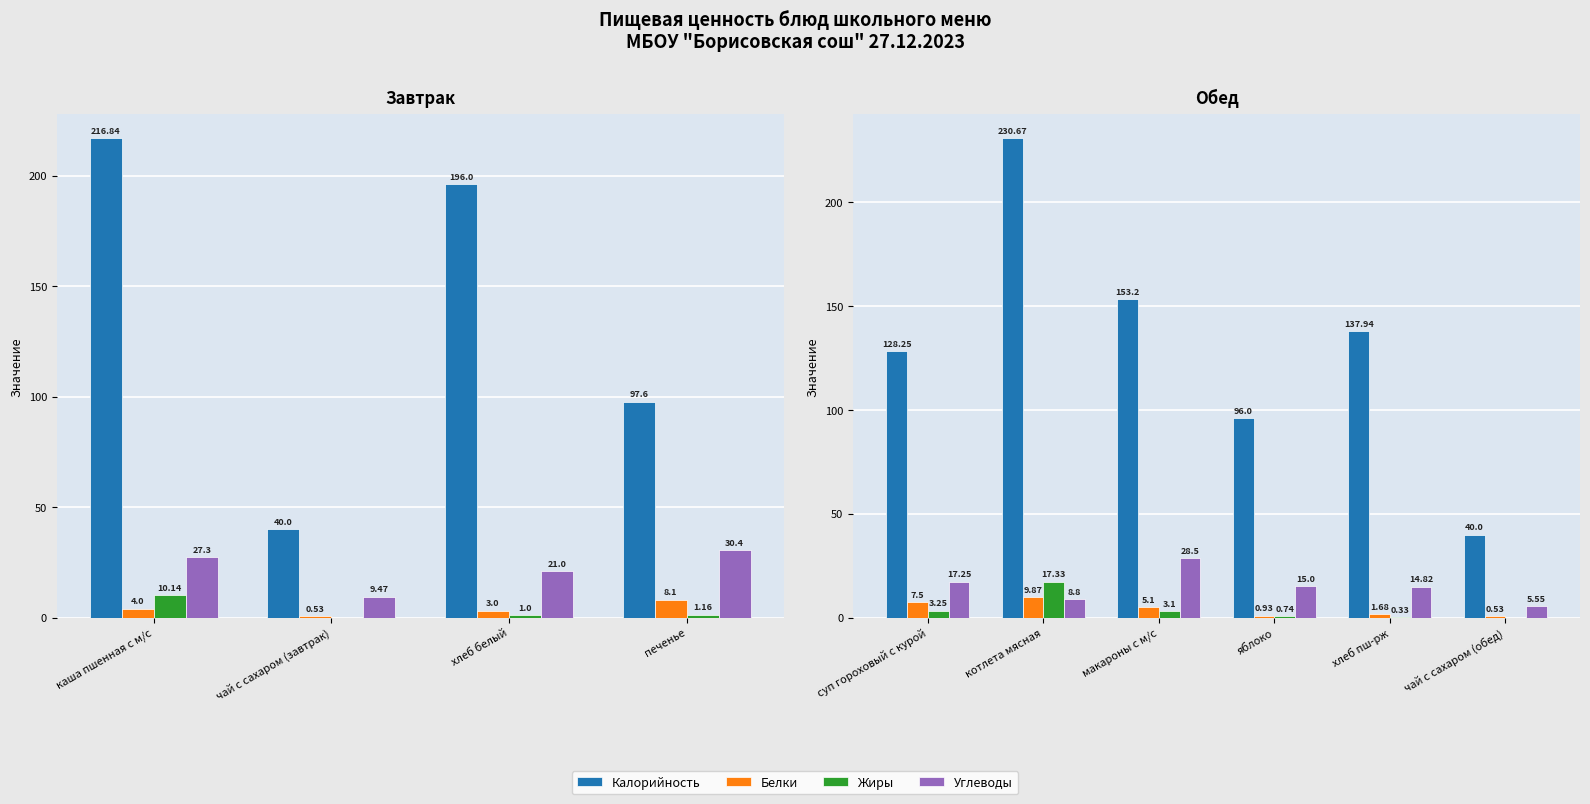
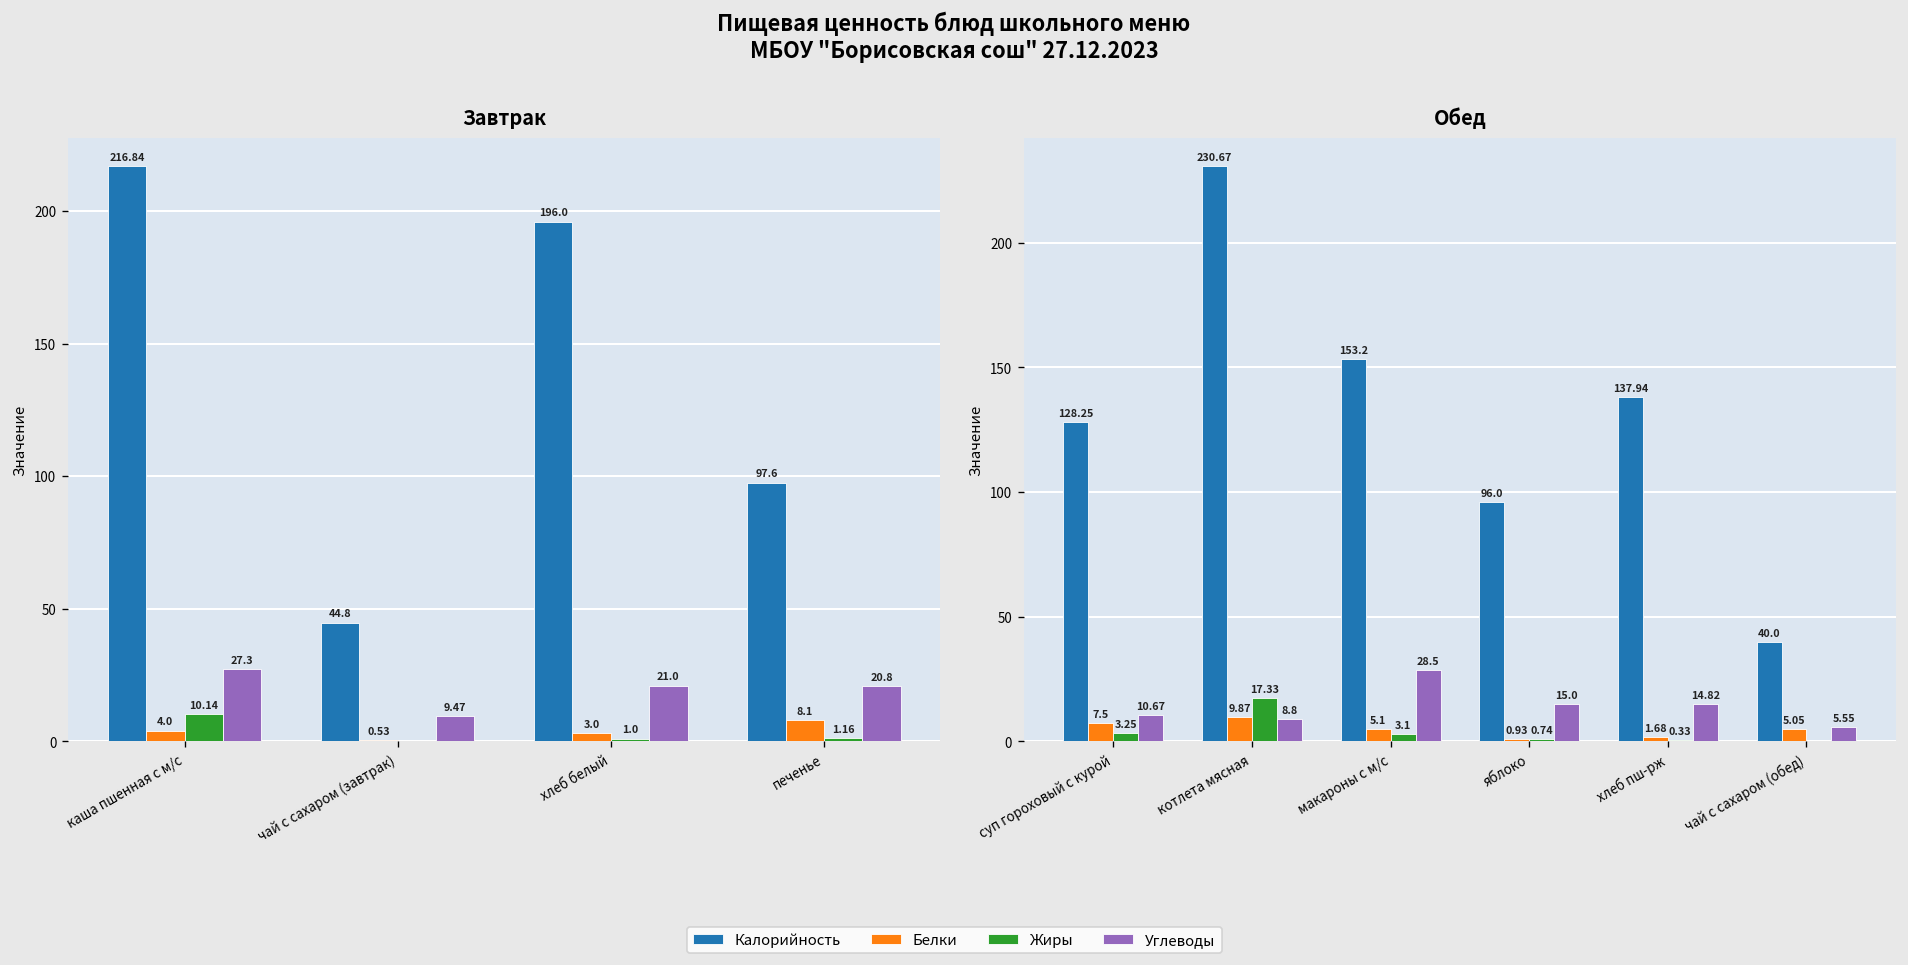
Завтрак, Калорийность, чай с сахаром (завтрак): 40.0 -> 44.8
Завтрак, Углеводы, печенье: 30.4 -> 20.8
Обед, Углеводы, суп гороховый с курой: 17.25 -> 10.67
Обед, Белки, чай с сахаром (обед): 0.53 -> 5.05
